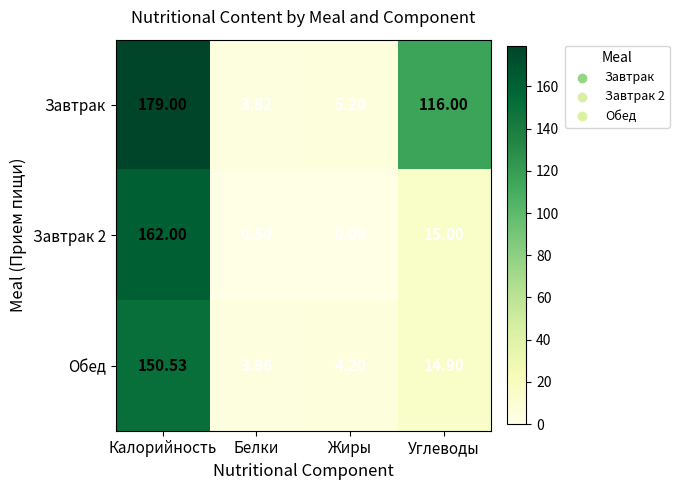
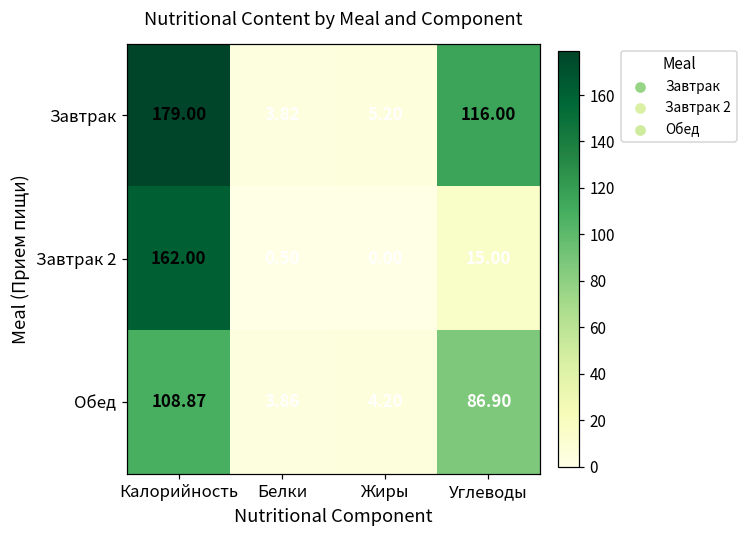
Обед, Калорийность: 150.53 -> 108.87
Обед, Углеводы: 14.90 -> 86.90
